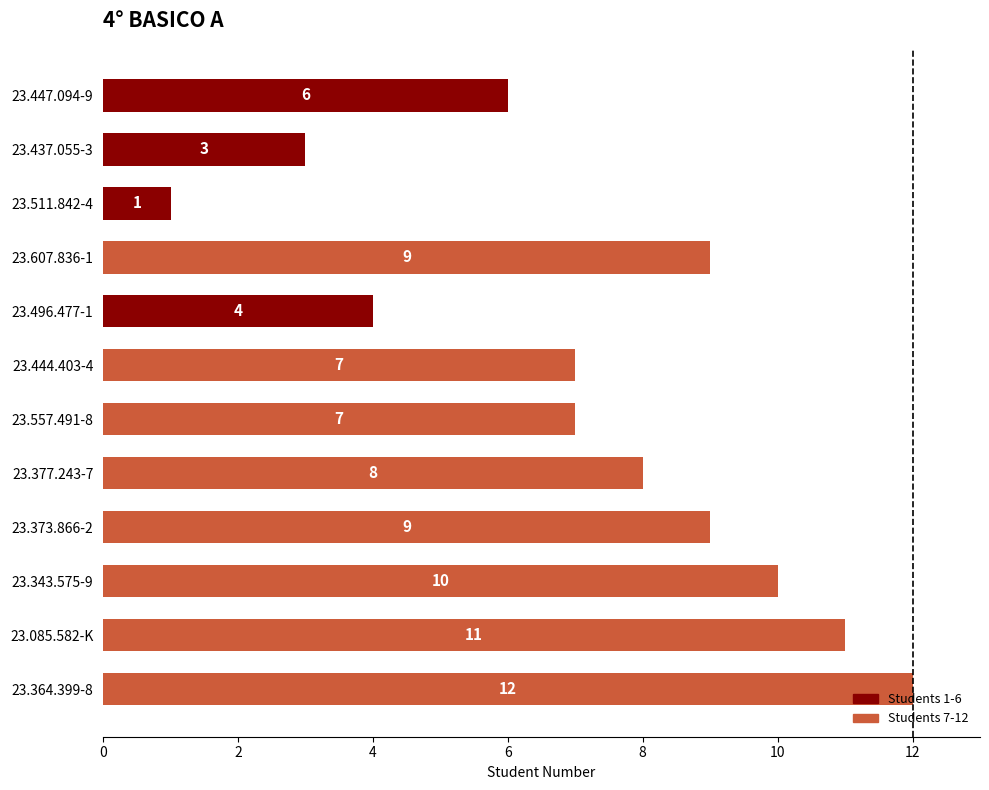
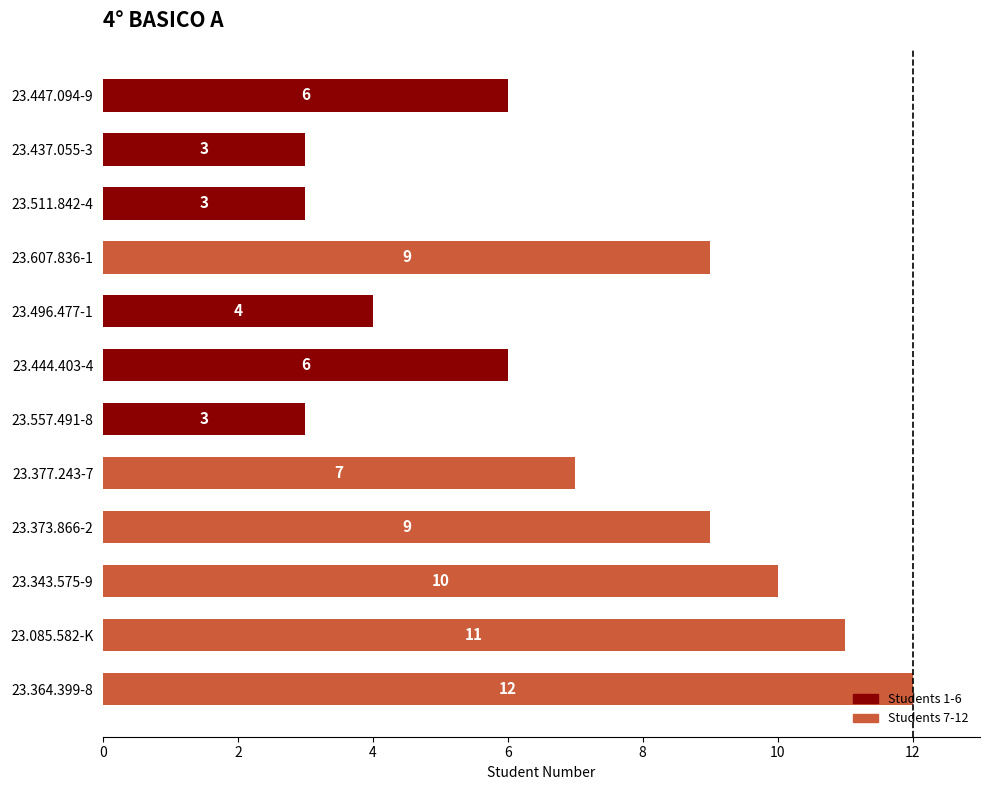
23.511.842-4: 1 -> 3
23.444.403-4: 7 -> 6
23.557.491-8: 7 -> 3
23.377.243-7: 8 -> 7
